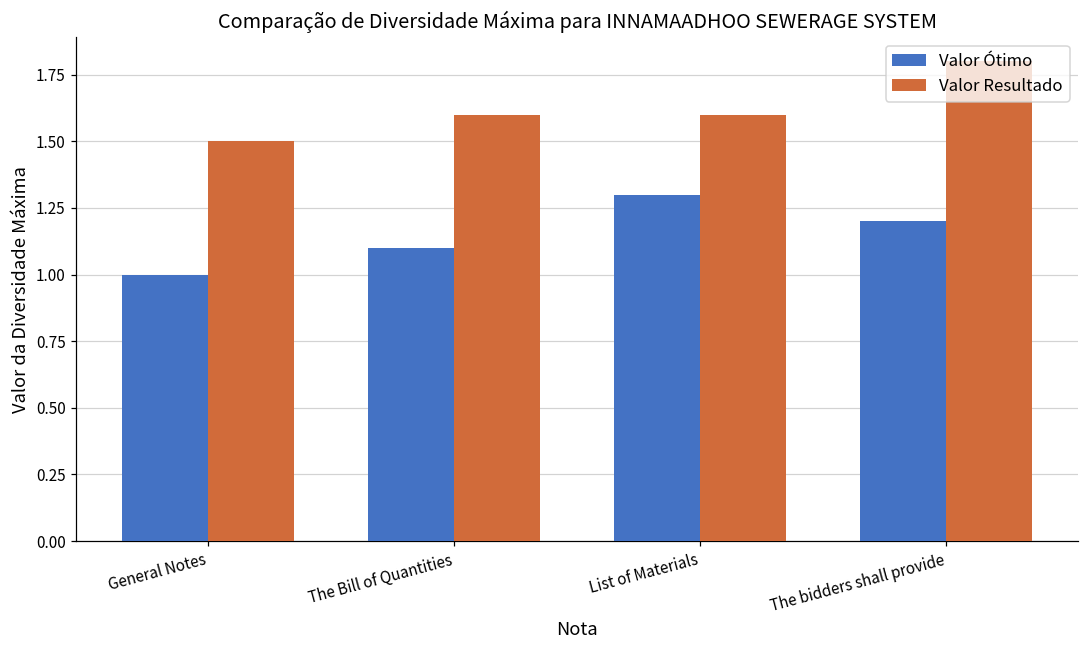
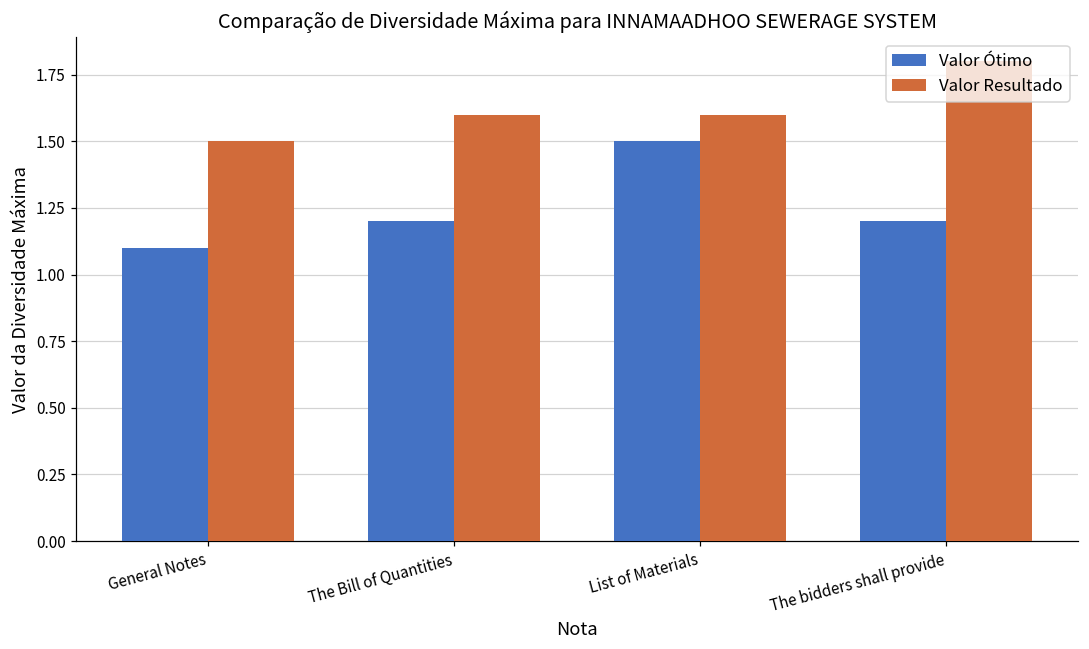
Valor Ótimo, General Notes: 1.0 -> 1.1
Valor Ótimo, The Bill of Quantities: 1.1 -> 1.2
Valor Ótimo, List of Materials: 1.3 -> 1.5
